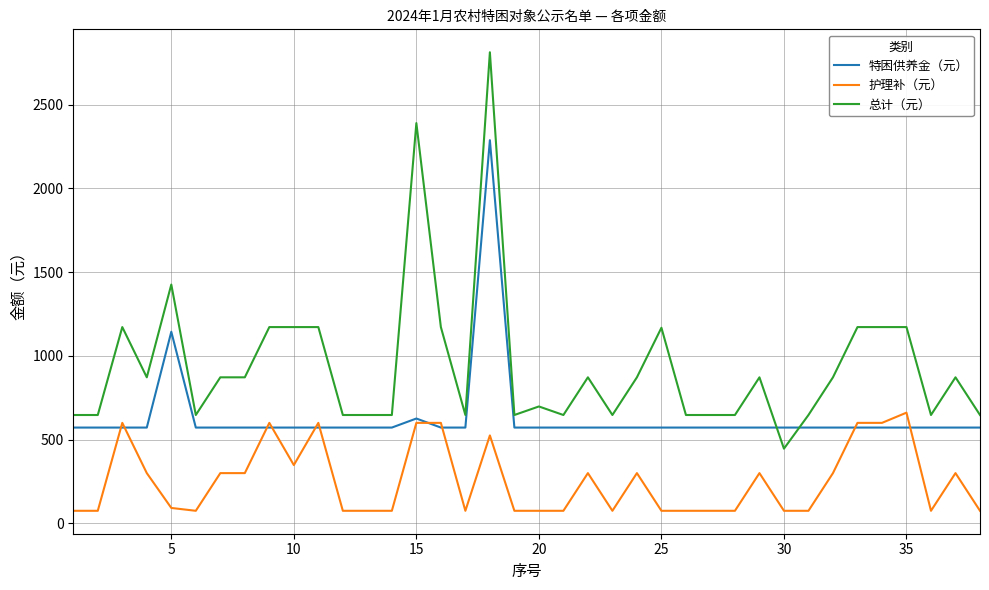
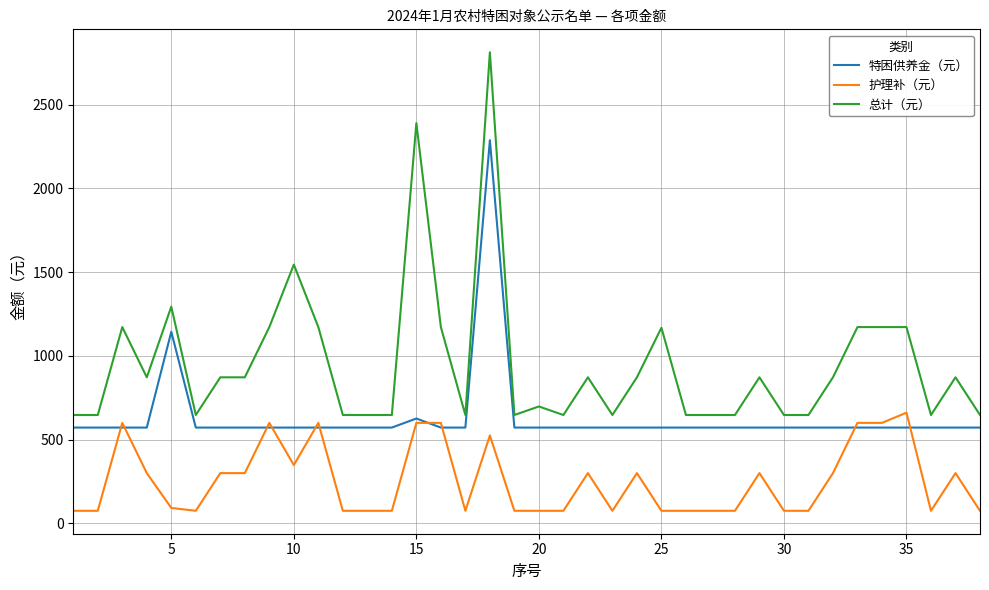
总计（元）, 5: 1430 -> 1290
总计（元）, 10: 1170 -> 1550
总计（元）, 30: 450 -> 650
